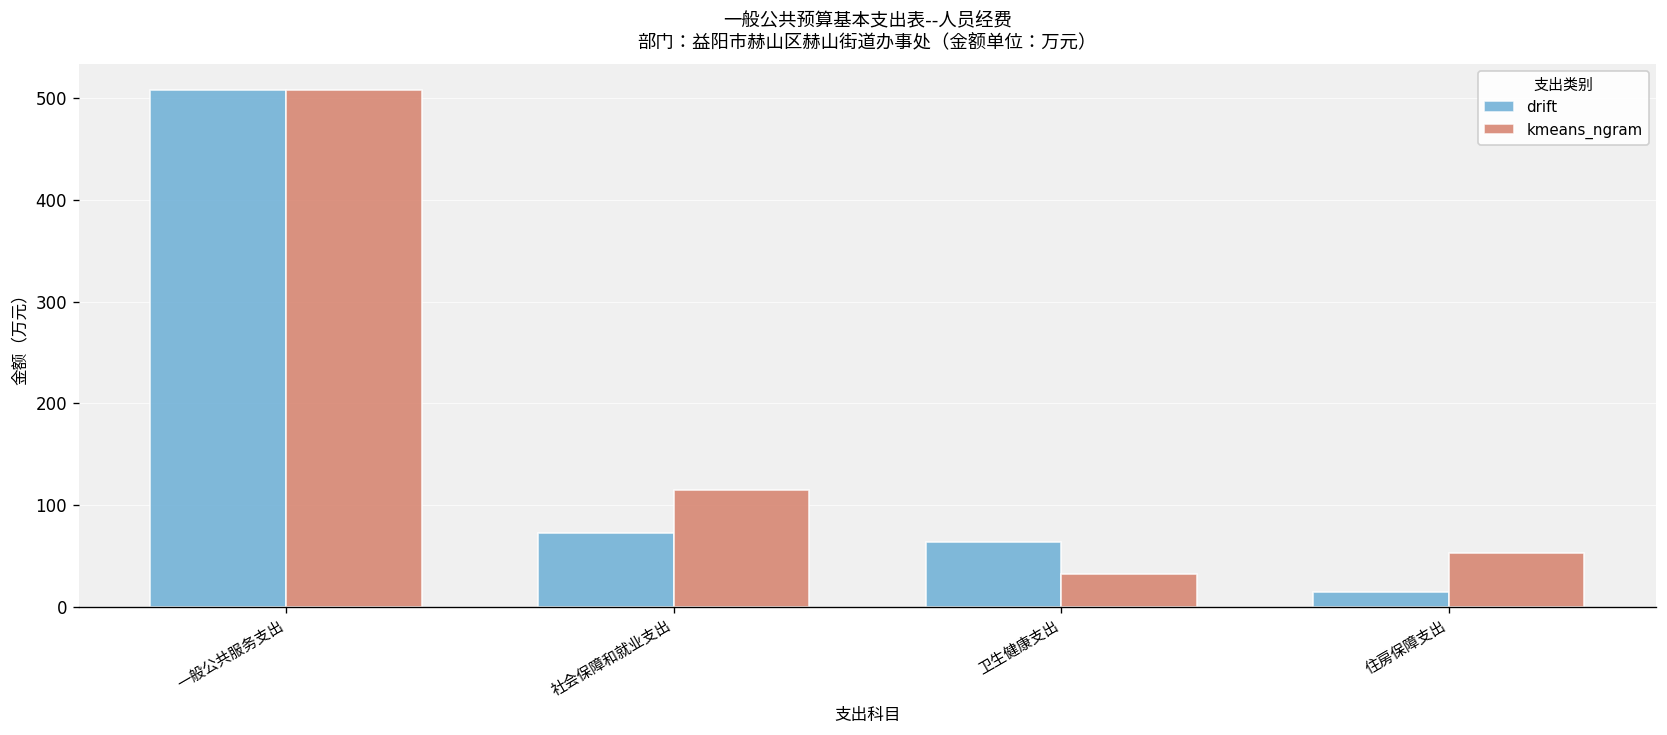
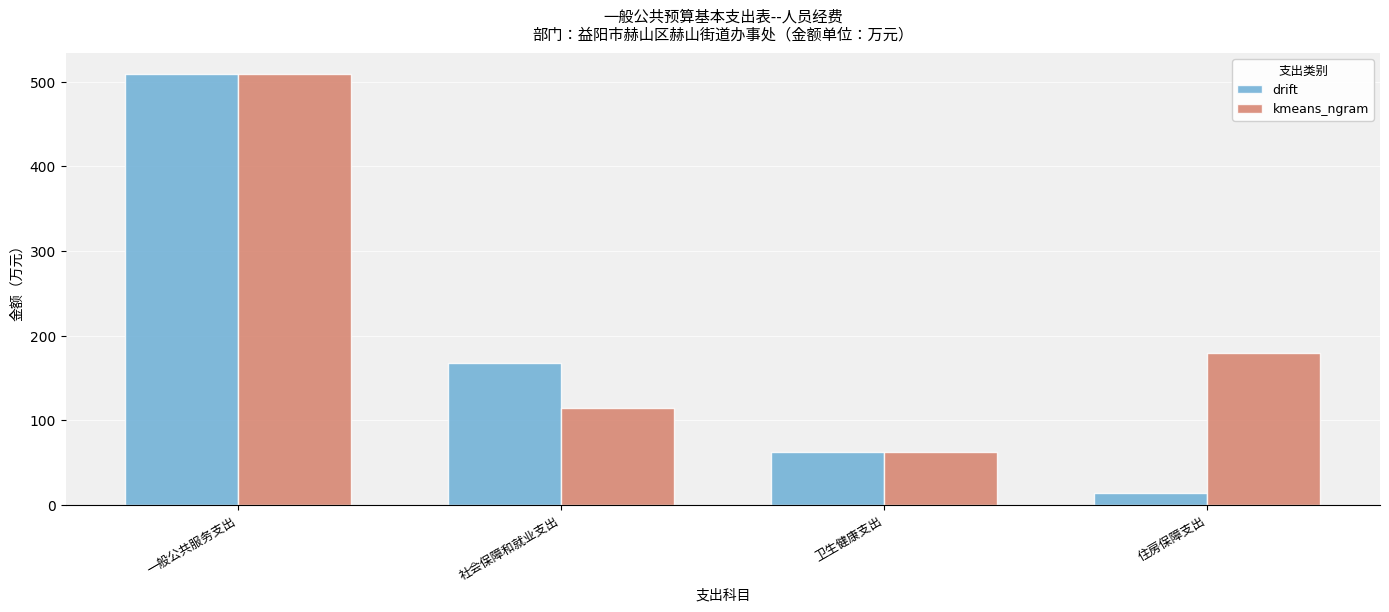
drift, 社会保障和就业支出: 70 -> 170
kmeans_ngram, 卫生健康支出: 30 -> 60
kmeans_ngram, 住房保障支出: 50 -> 180
